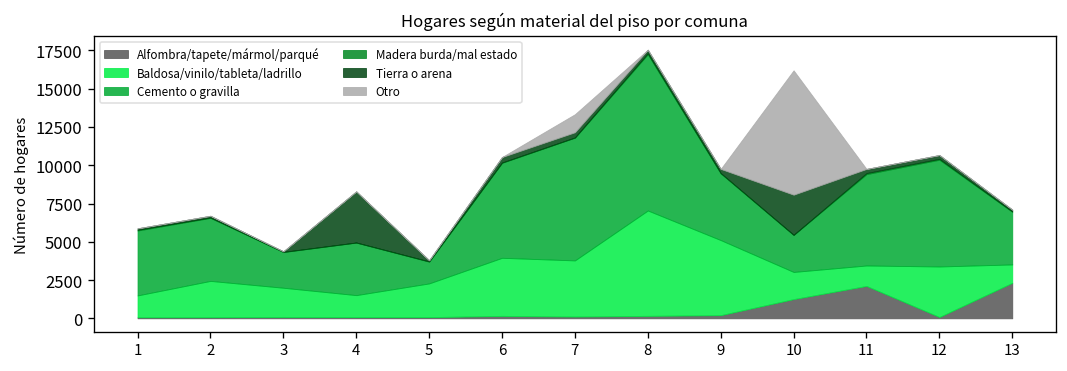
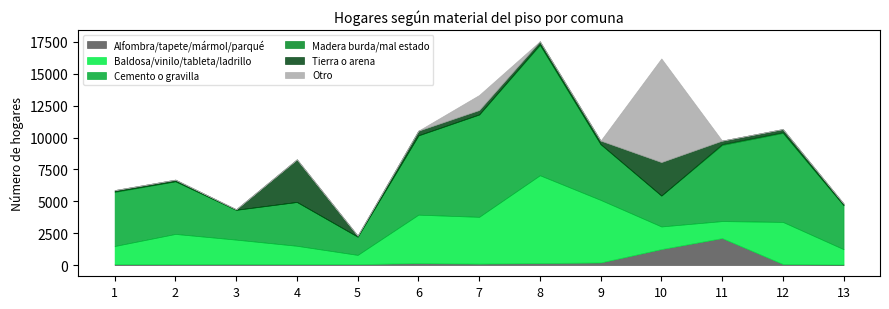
Baldosa/vinilo/tableta/ladrillo, 5: 2200 -> 700
Alfombra/tapete/mármol/parqué, 13: 2300 -> 0
